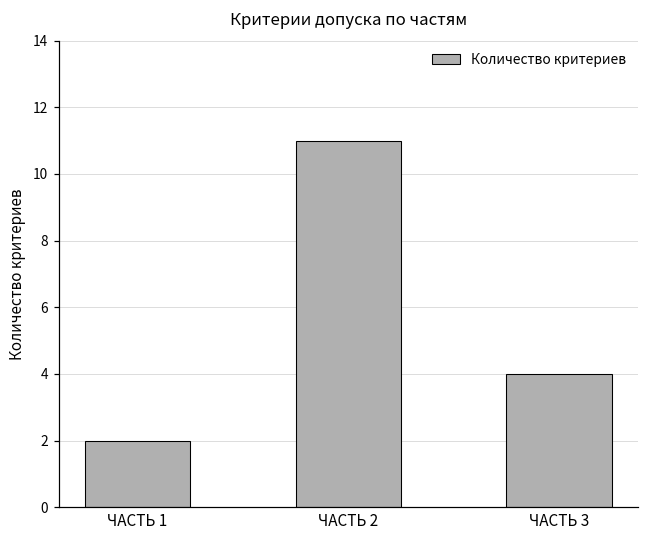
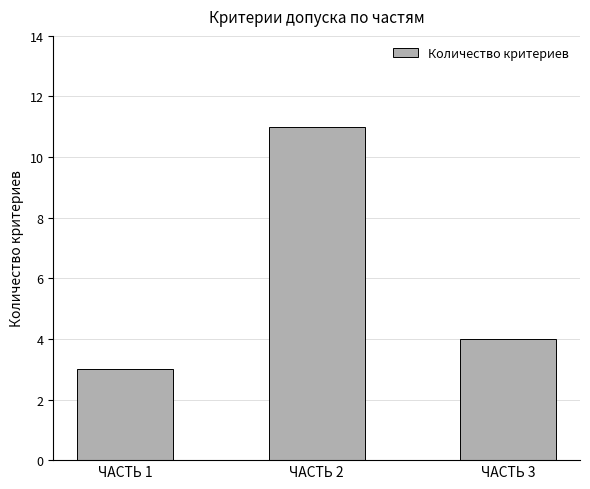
ЧАСТЬ 1: 2 -> 3
